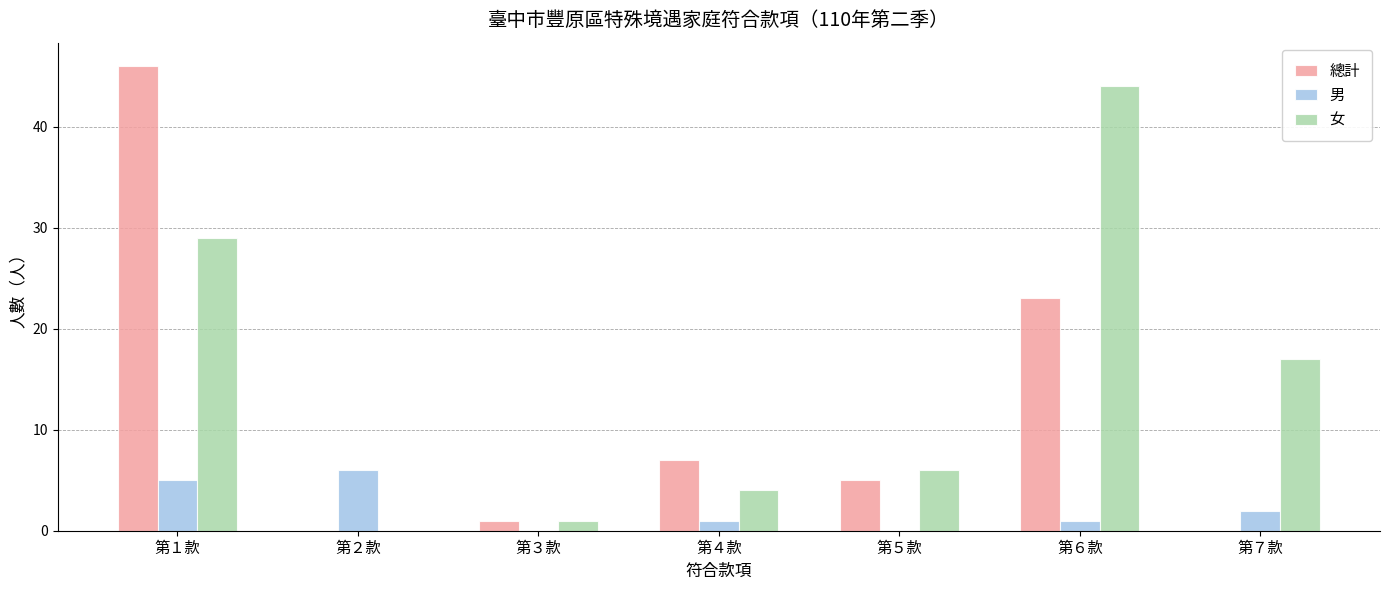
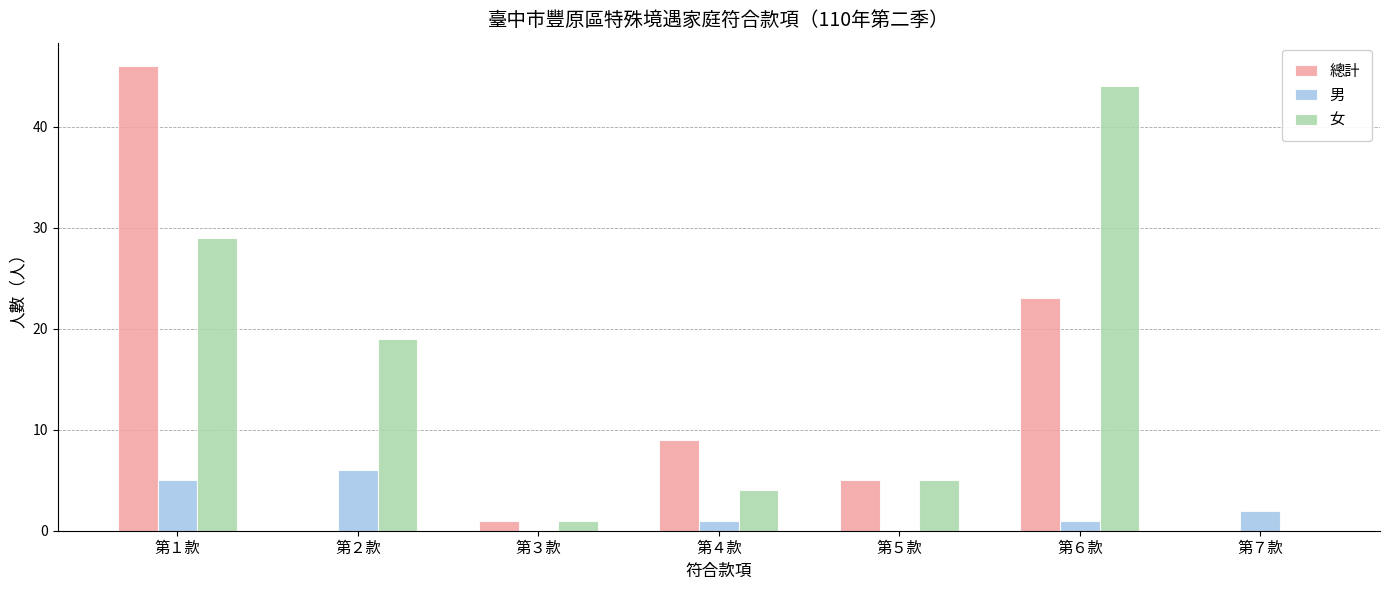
女, 第２款: 0 -> 19
總計, 第４款: 7 -> 9
女, 第５款: 6 -> 5
女, 第７款: 17 -> 0
